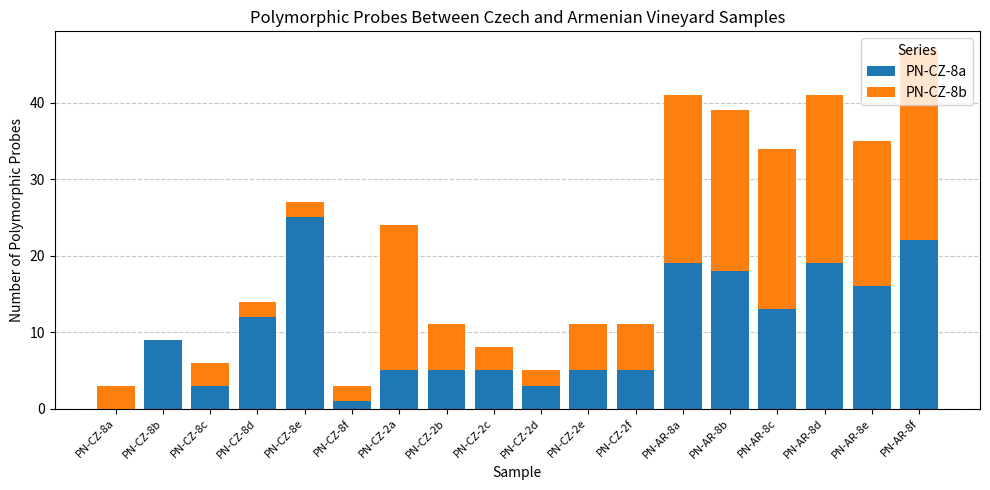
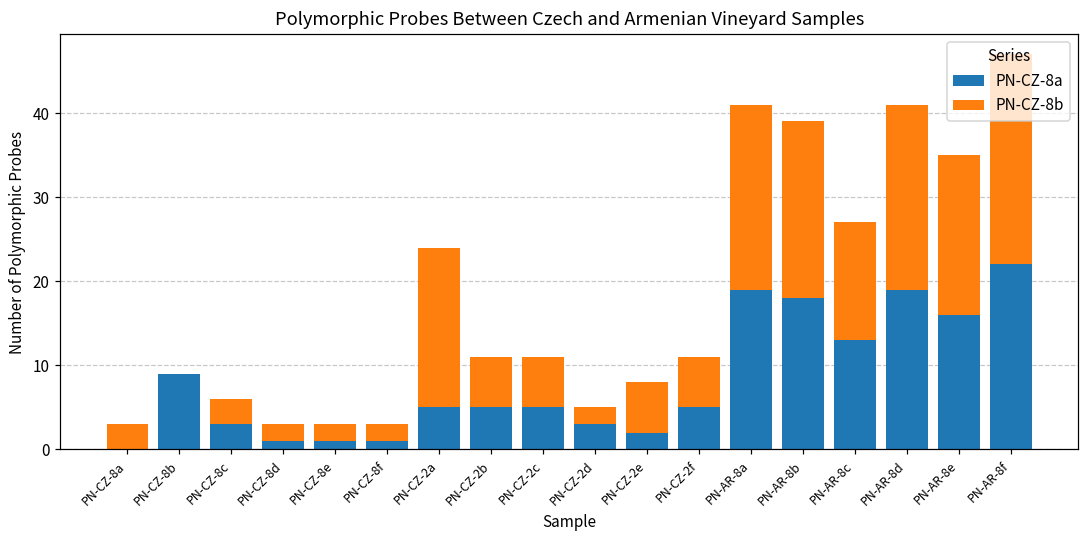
PN-CZ-8a, PN-CZ-8d: 12 -> 1
PN-CZ-8a, PN-CZ-8e: 25 -> 1
PN-CZ-8b, PN-CZ-2c: 3 -> 6
PN-CZ-8a, PN-CZ-2e: 5 -> 2
PN-CZ-8b, PN-AR-8c: 21 -> 14
